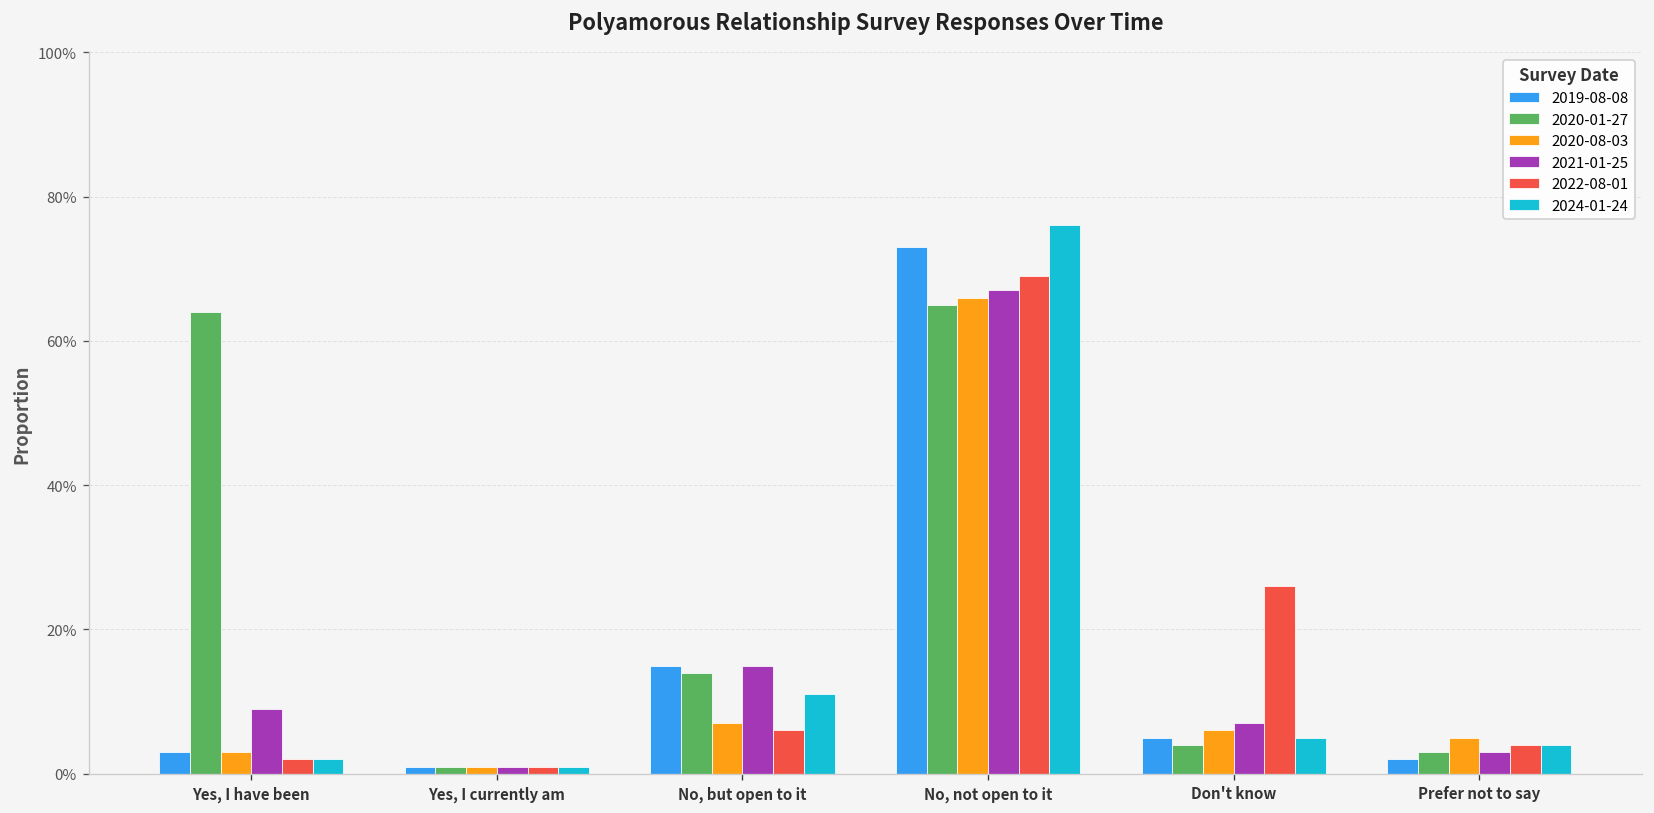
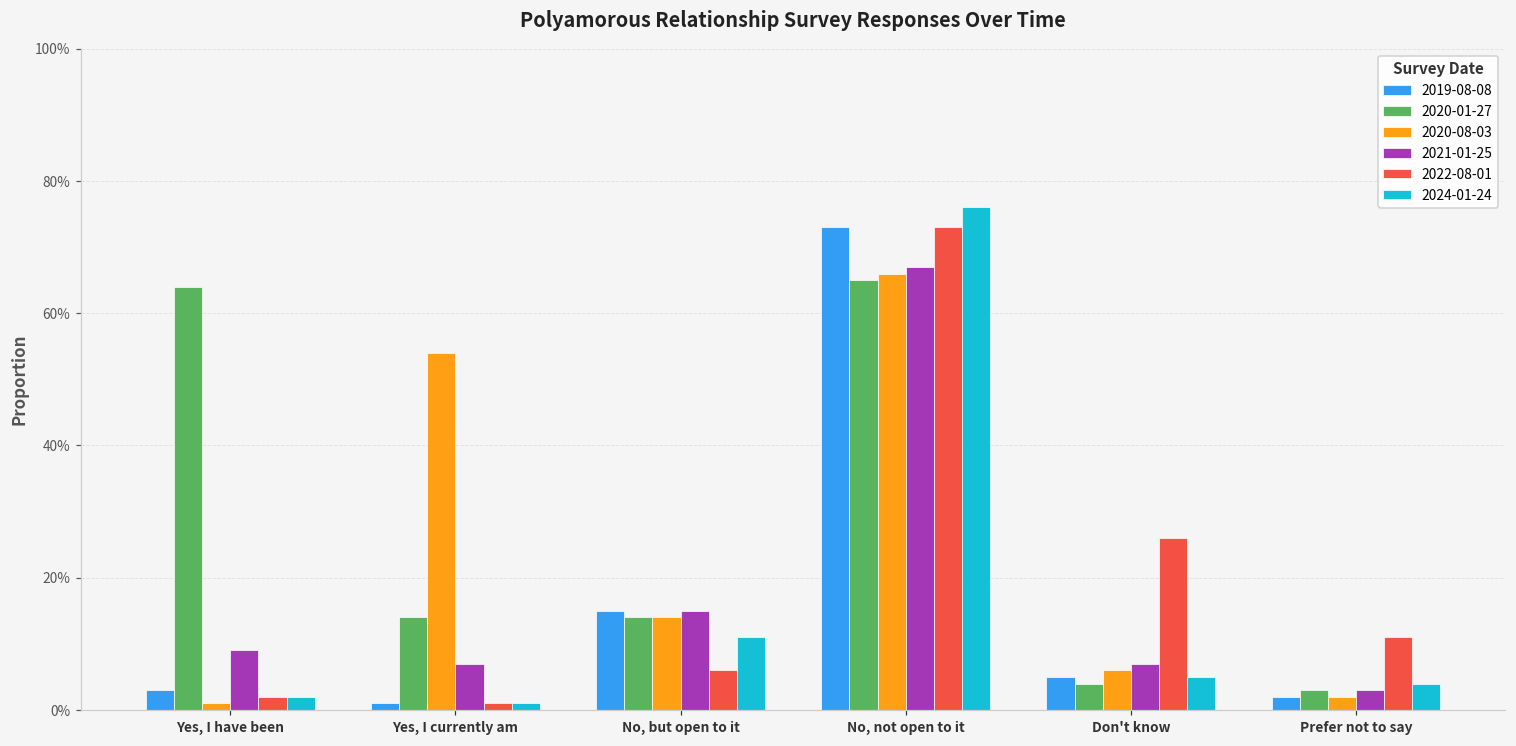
2020-08-03, Yes, I have been: 3% -> 1%
2020-01-27, Yes, I currently am: 1% -> 14%
2020-08-03, Yes, I currently am: 1% -> 54%
2021-01-25, Yes, I currently am: 1% -> 7%
2020-08-03, No, but open to it: 7% -> 14%
2022-08-01, No, not open to it: 69% -> 73%
2020-08-03, Prefer not to say: 5% -> 2%
2022-08-01, Prefer not to say: 4% -> 11%
